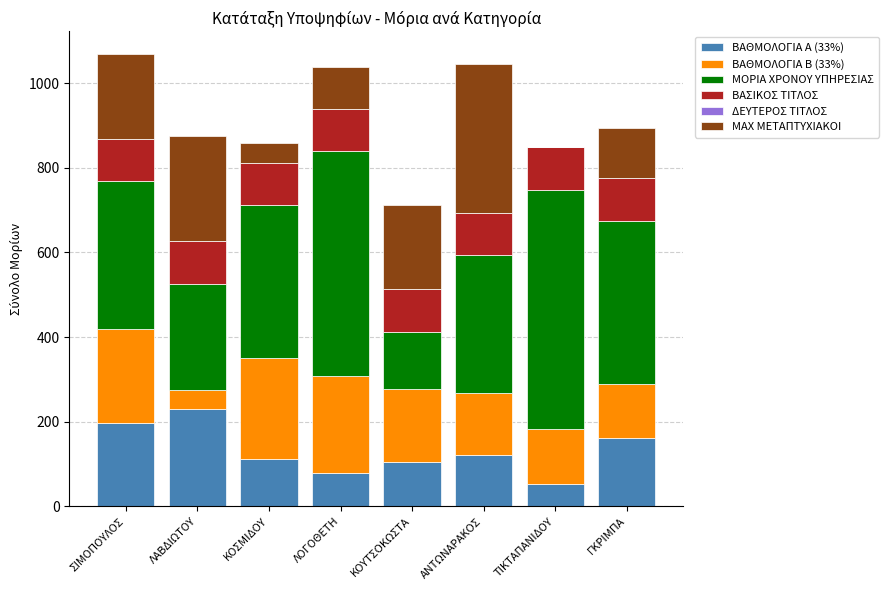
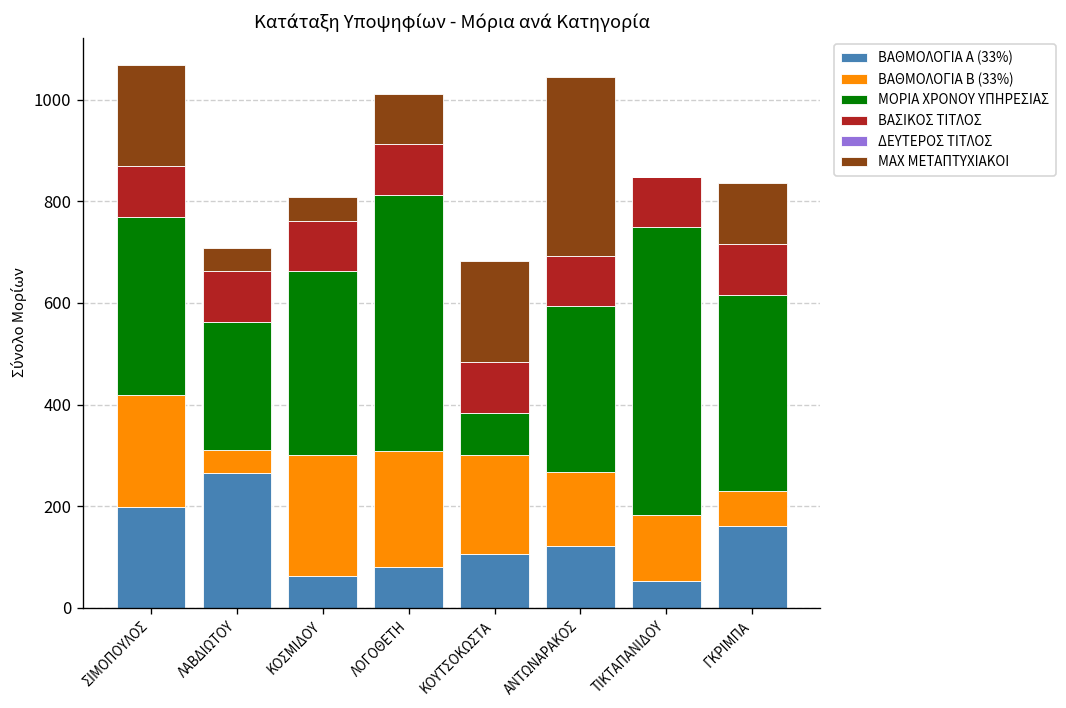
ΒΑΘΜΟΛΟΓΙΑ Α (33%), ΛΑΒΔΙΩΤΟΥ: 230 -> 270
ΜΑΧ ΜΕΤΑΠΤΥΧΙΑΚΟΙ, ΛΑΒΔΙΩΤΟΥ: 250 -> 50
ΒΑΘΜΟΛΟΓΙΑ Α (33%), ΚΟΣΜΙΔΟΥ: 110 -> 60
ΜΟΡΙΑ ΧΡΟΝΟΥ ΥΠΗΡΕΣΙΑΣ, ΛΟΓΟΘΕΤΗ: 530 -> 500
ΒΑΘΜΟΛΟΓΙΑ Β (33%), ΚΟΥΤΣΟΚΩΣΤΑ: 170 -> 200
ΜΟΡΙΑ ΧΡΟΝΟΥ ΥΠΗΡΕΣΙΑΣ, ΚΟΥΤΣΟΚΩΣΤΑ: 140 -> 80
ΒΑΘΜΟΛΟΓΙΑ Β (33%), ΓΚΡΙΜΠΑ: 130 -> 70
